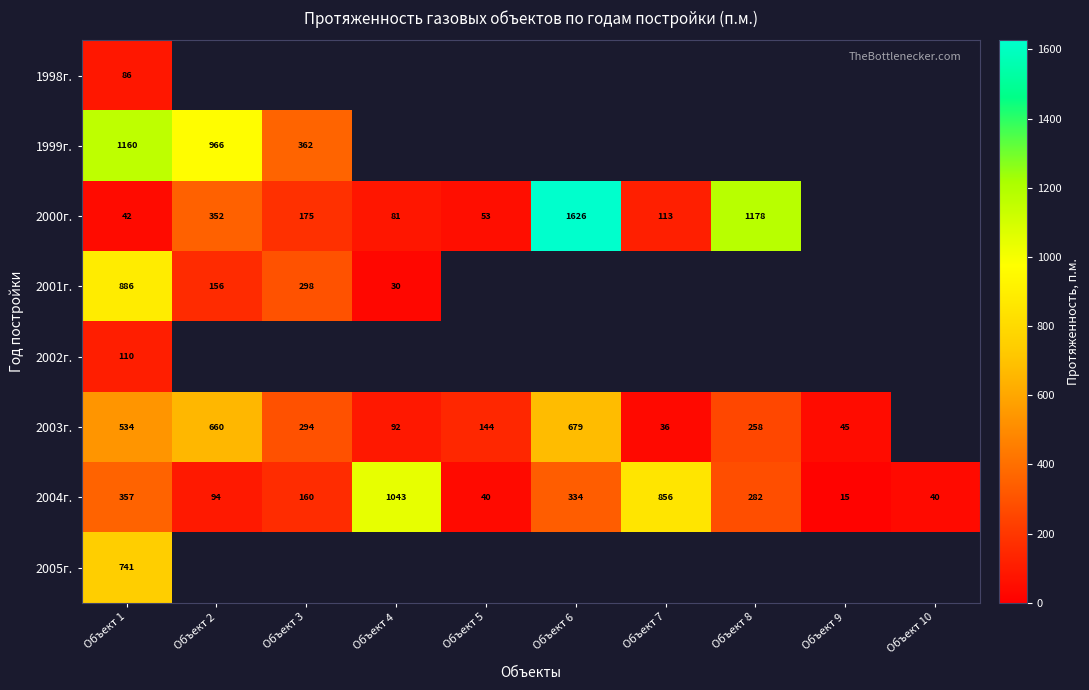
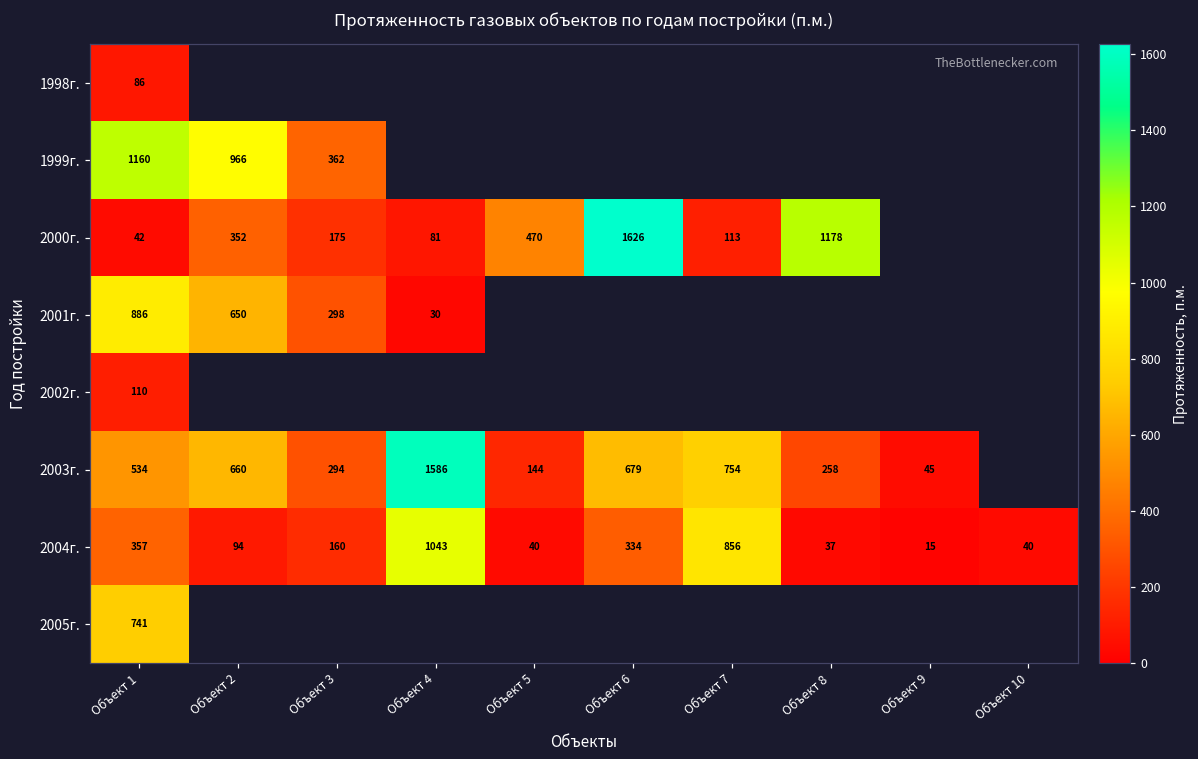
2000г., Объект 5: 53 -> 470
2001г., Объект 2: 156 -> 650
2003г., Объект 4: 92 -> 1586
2003г., Объект 7: 36 -> 754
2004г., Объект 8: 282 -> 37
